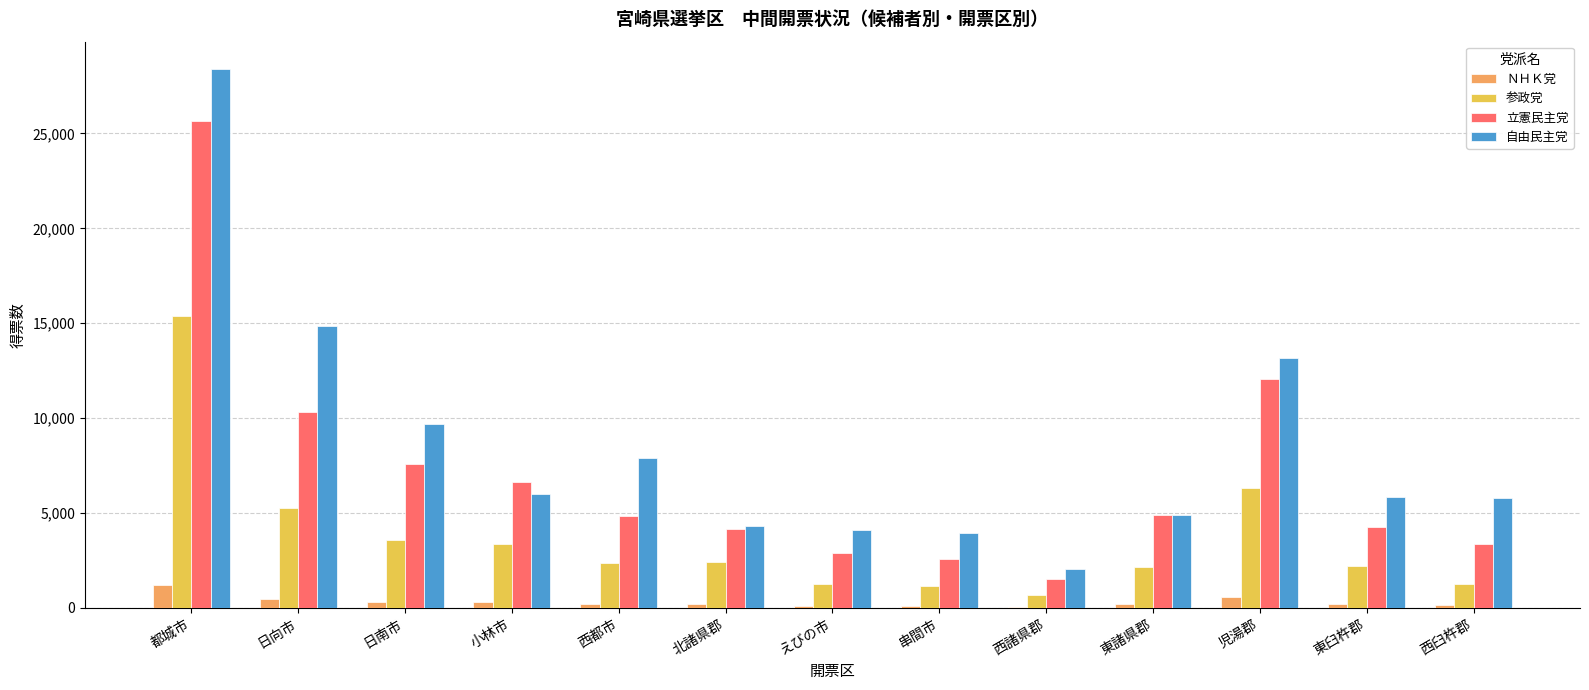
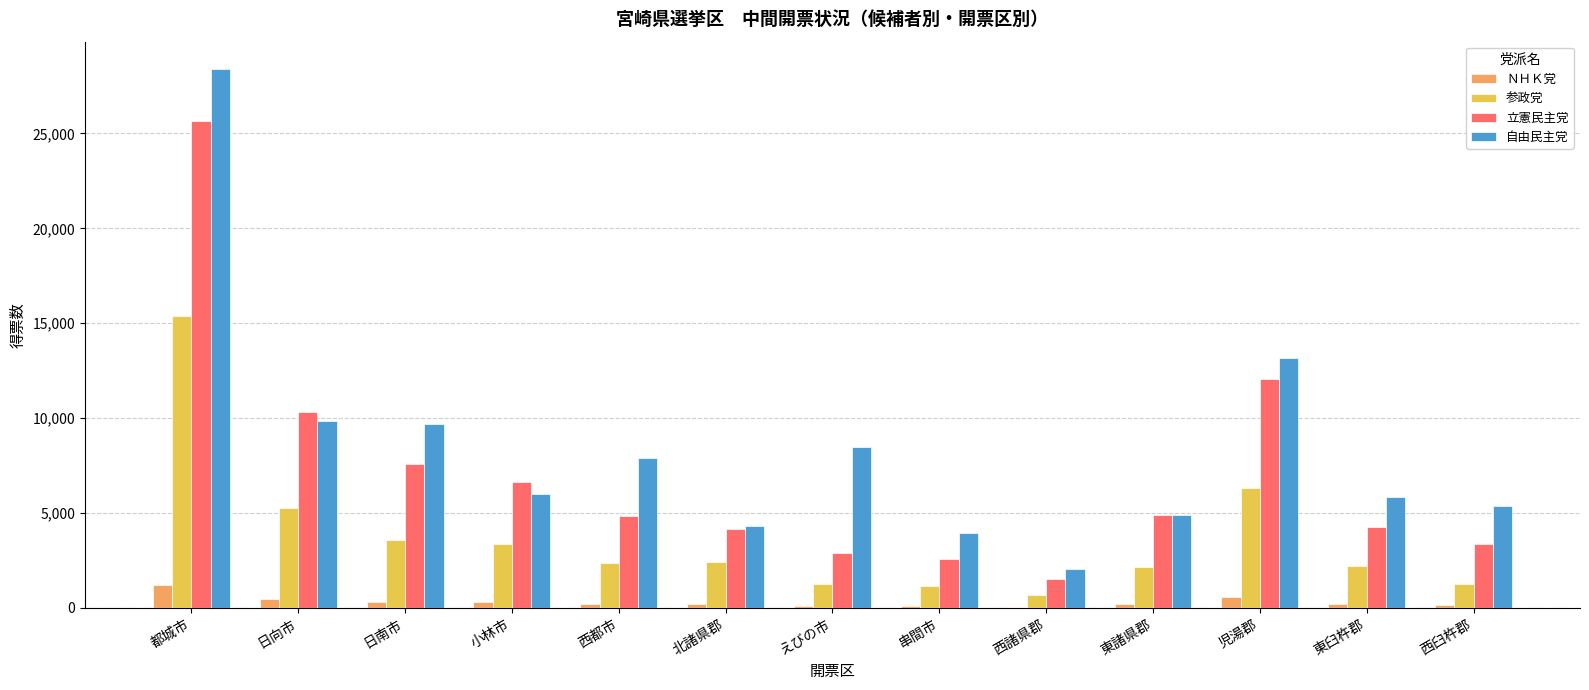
自由民主党, 日向市: 14,900 -> 9,900
自由民主党, えびの市: 4,100 -> 8,500
自由民主党, 西臼杵郡: 5,800 -> 5,300
